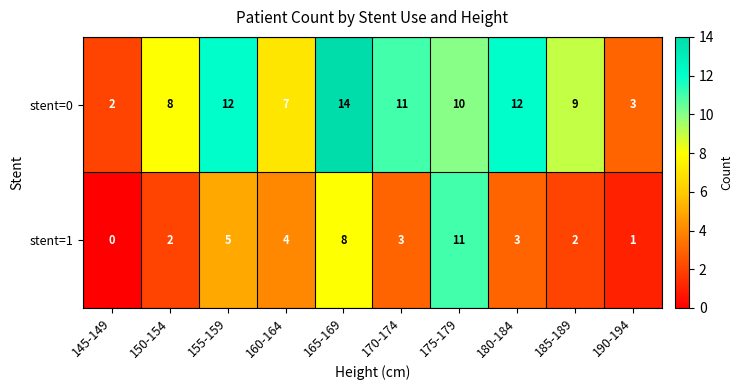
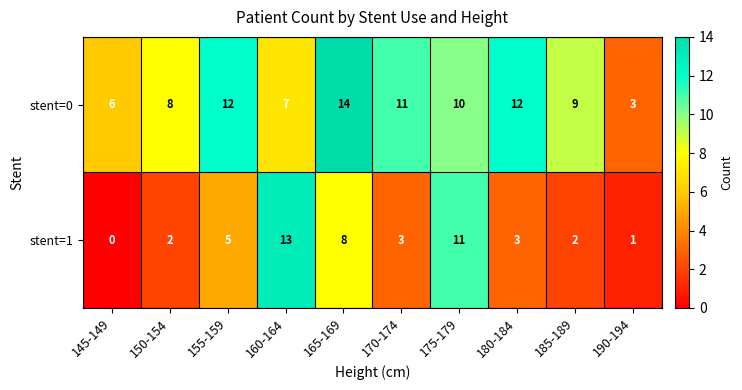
stent=0, 145-149: 2 -> 6
stent=1, 160-164: 4 -> 13
